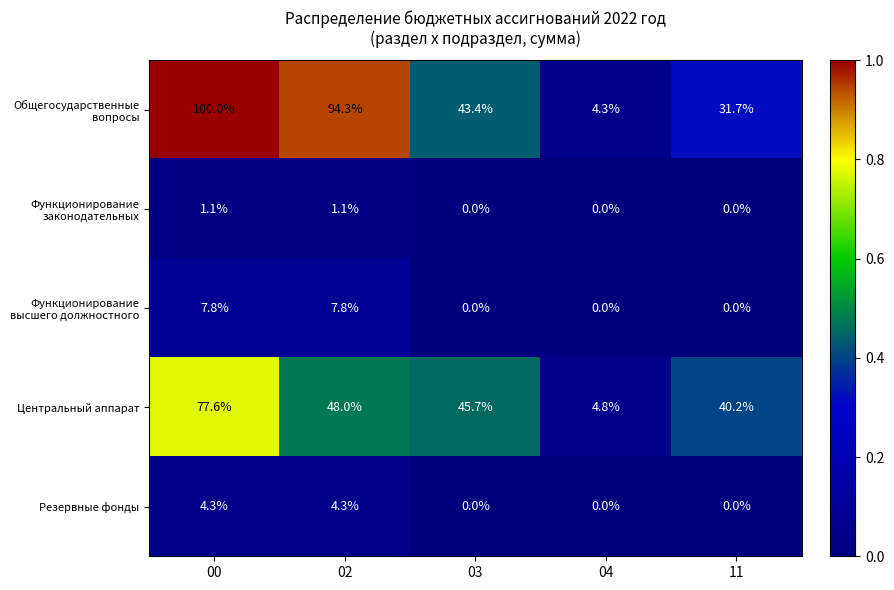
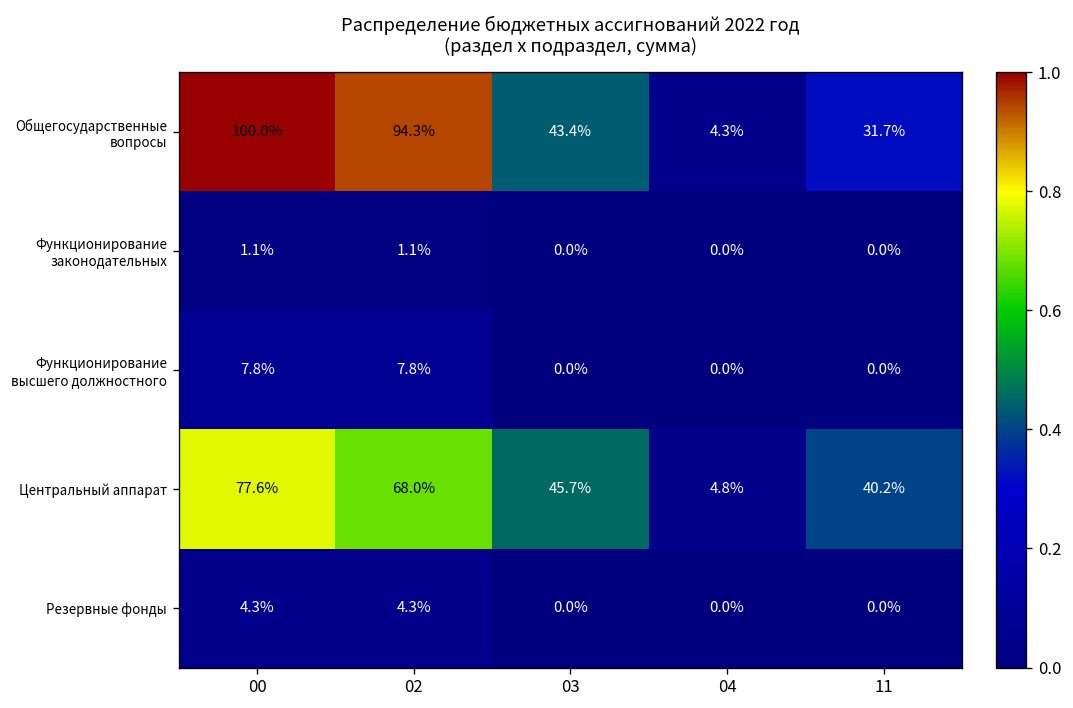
Центральный аппарат, 02: 48.0% -> 68.0%
